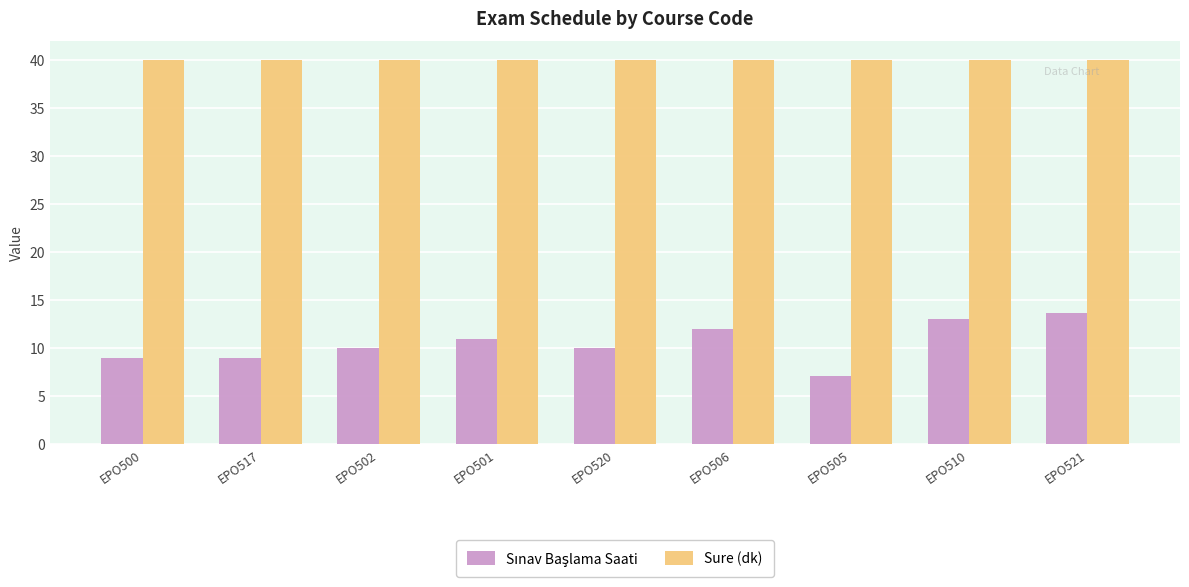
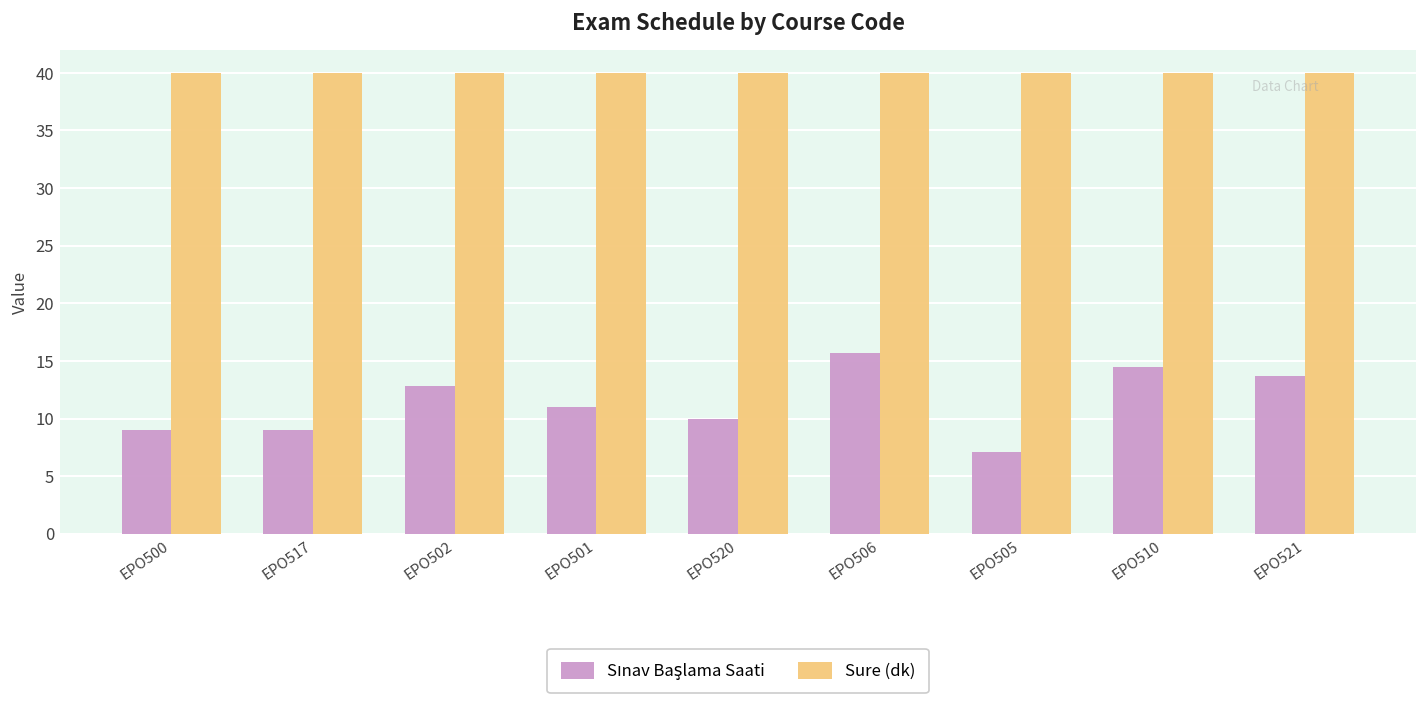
Sınav Başlama Saati, EPO502: 10 -> 13
Sınav Başlama Saati, EPO506: 12 -> 16
Sınav Başlama Saati, EPO510: 13 -> 15
